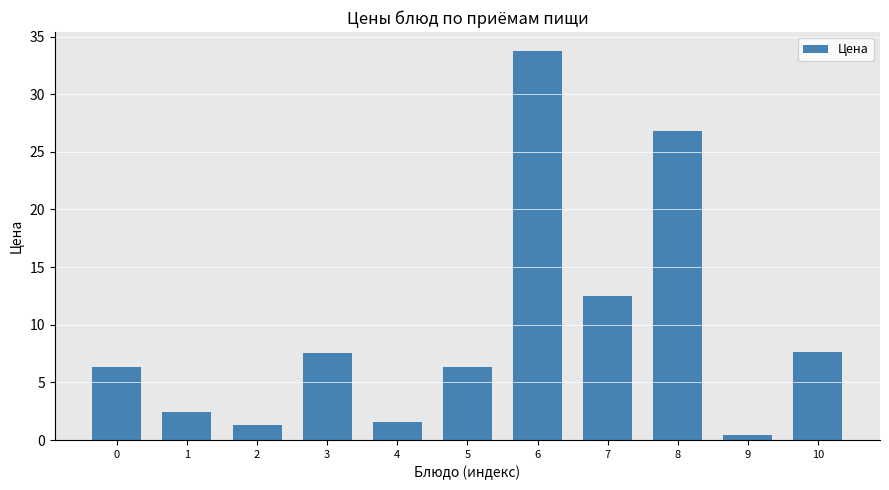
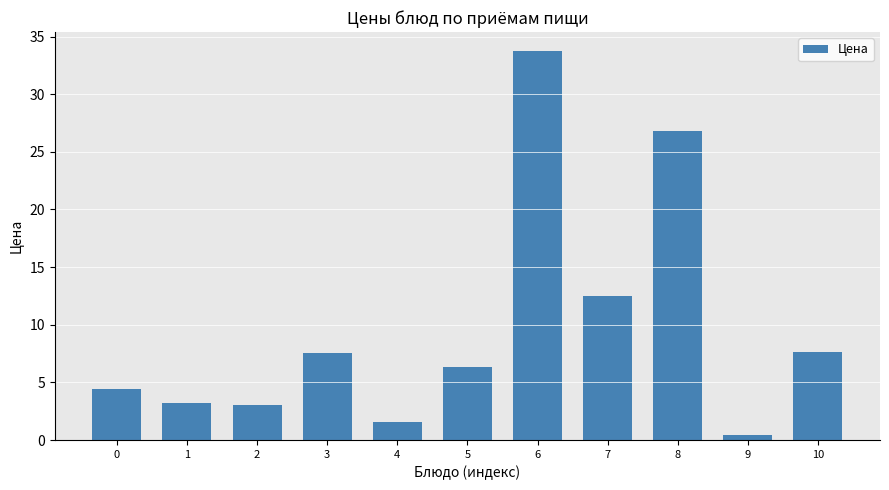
0: 6.3 -> 4.4
1: 2.4 -> 3.2
2: 1.4 -> 3.0
